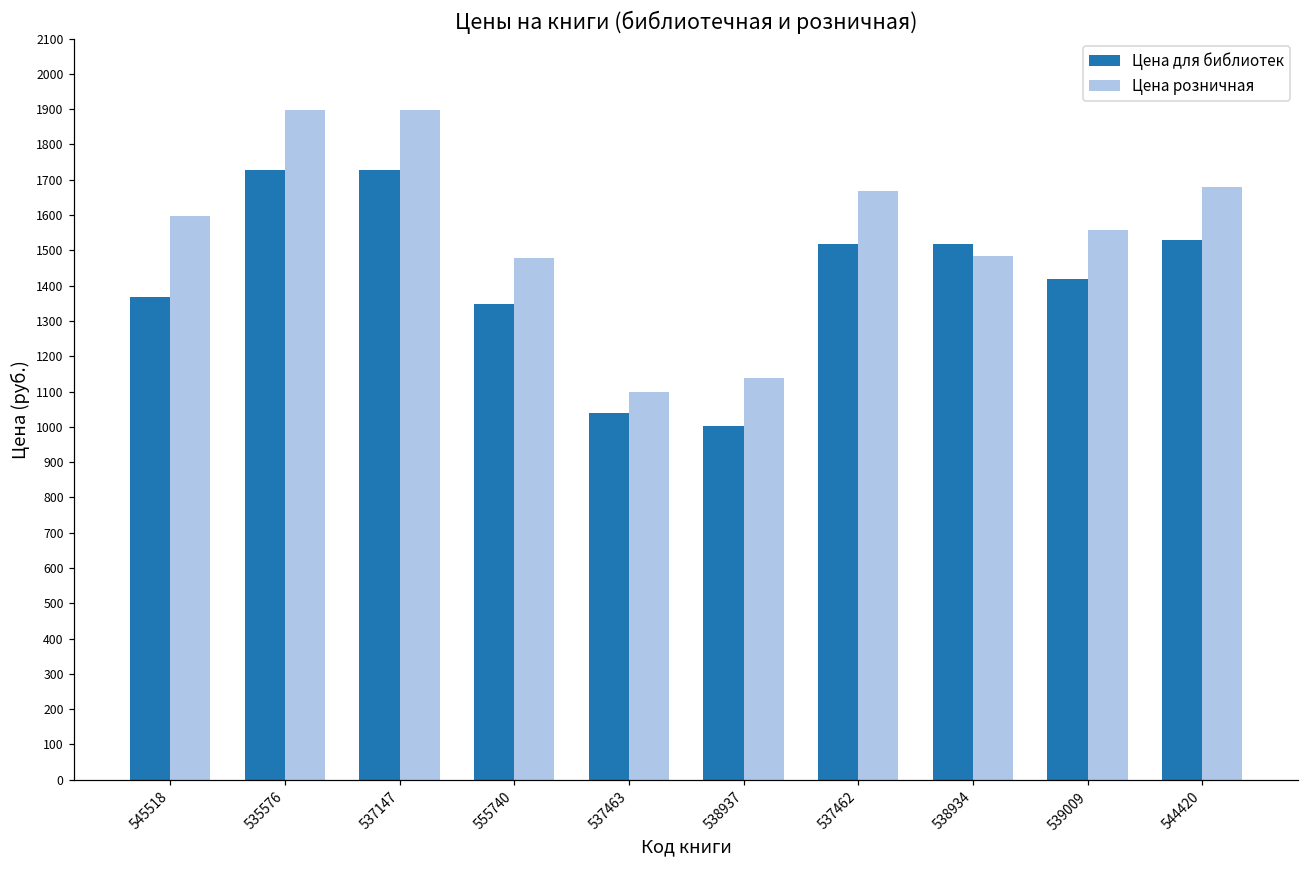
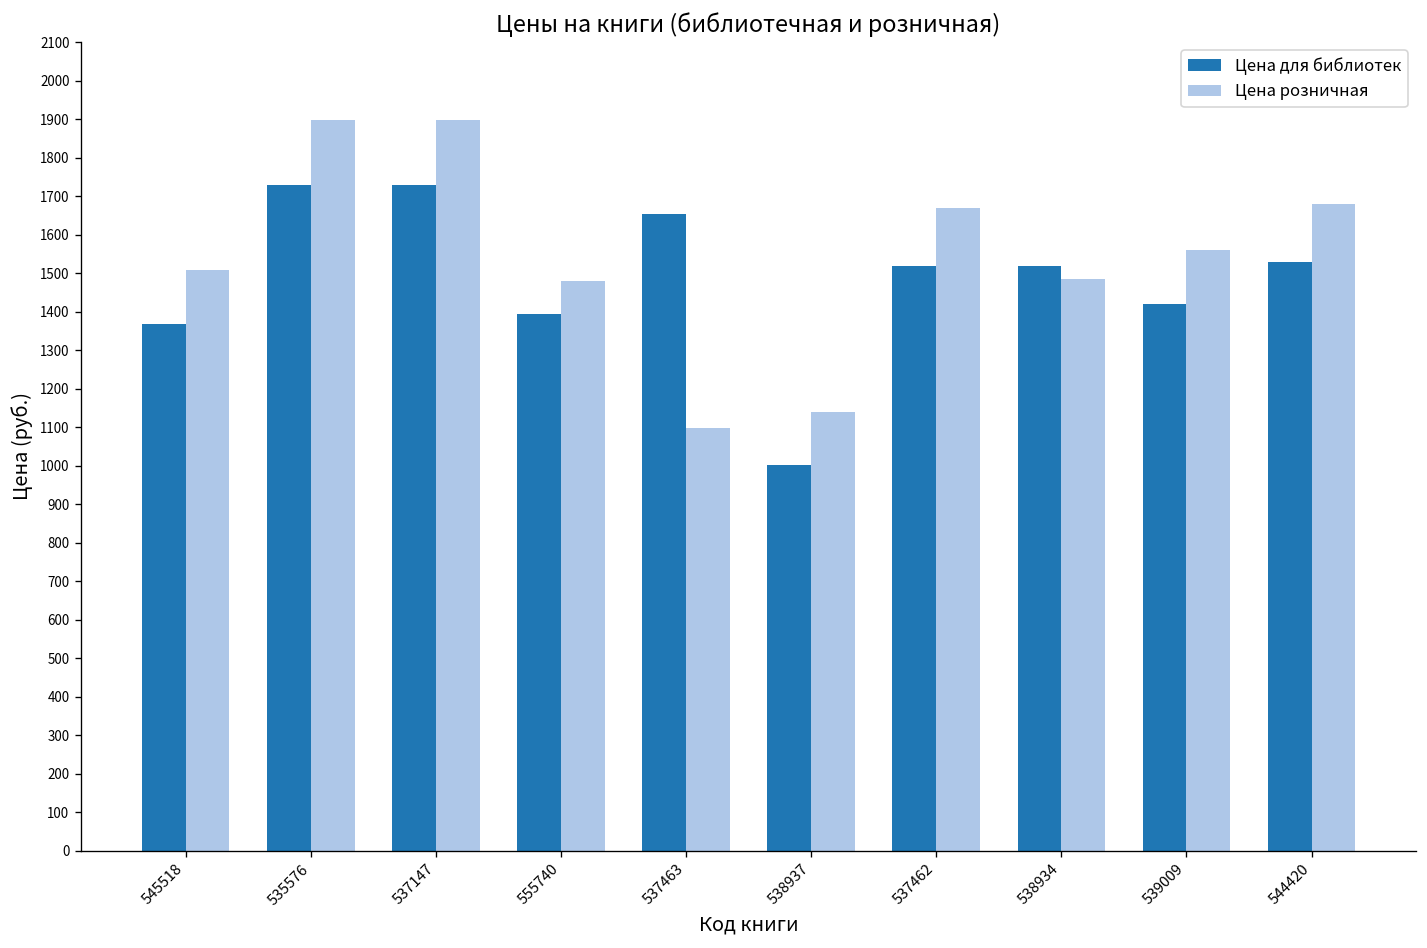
Цена розничная, 545518: 1600 -> 1510
Цена для библиотек, 555740: 1350 -> 1390
Цена для библиотек, 537463: 1040 -> 1650
